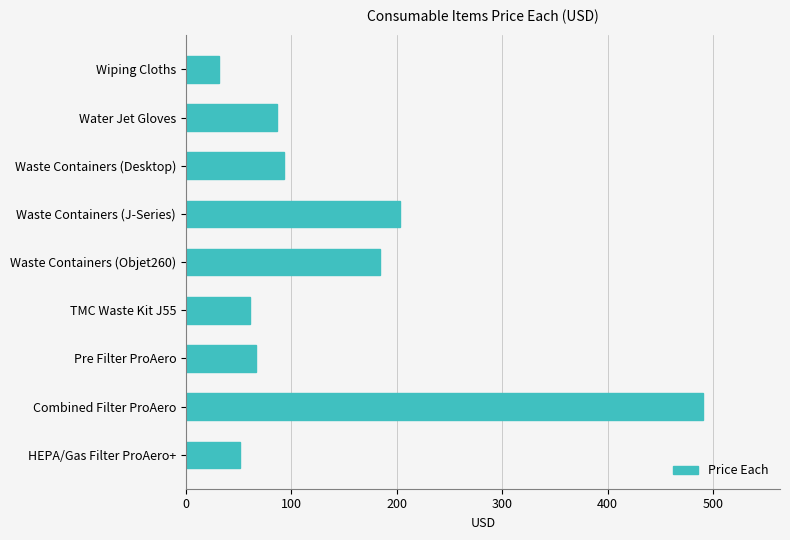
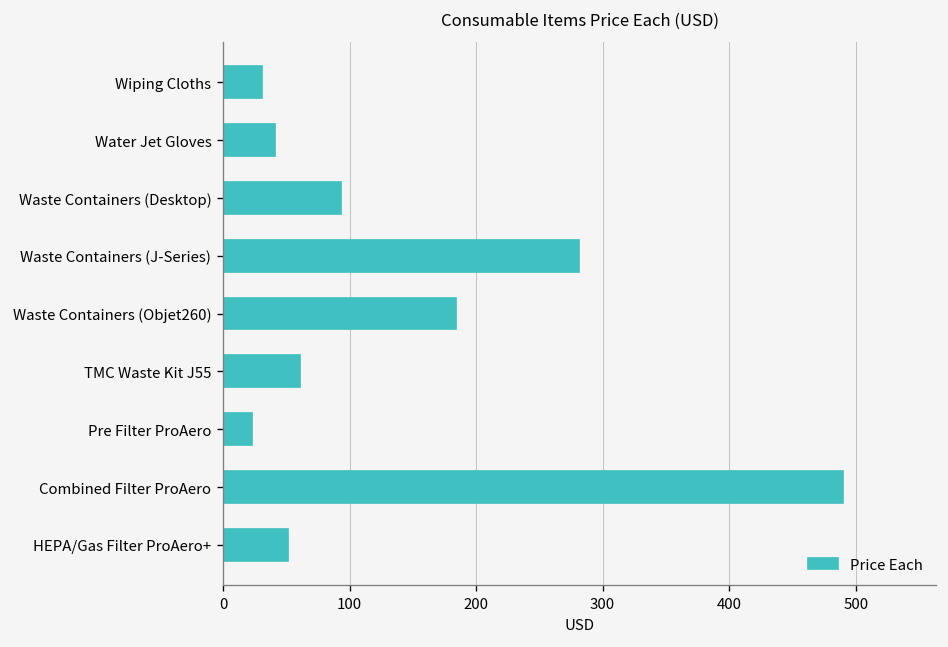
Water Jet Gloves: 86 -> 41
Waste Containers (J-Series): 203 -> 281
Pre Filter ProAero: 67 -> 23
